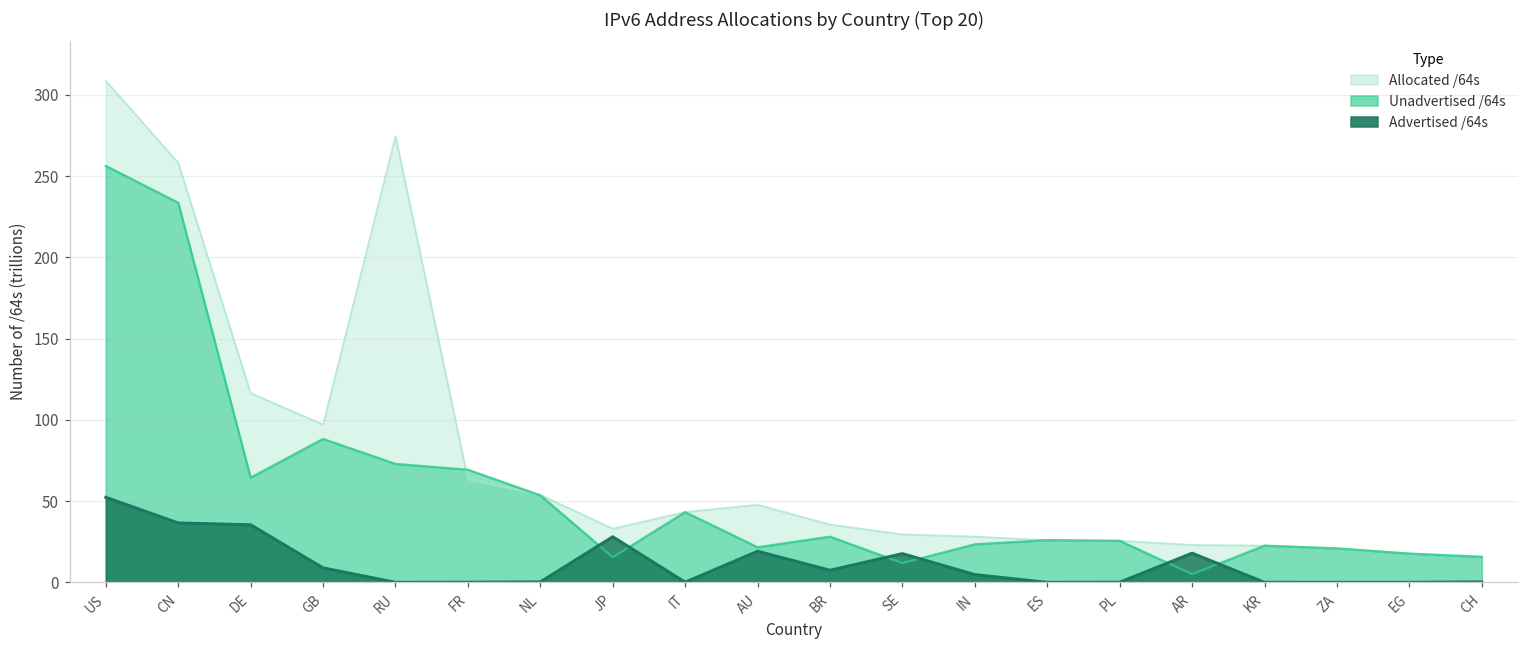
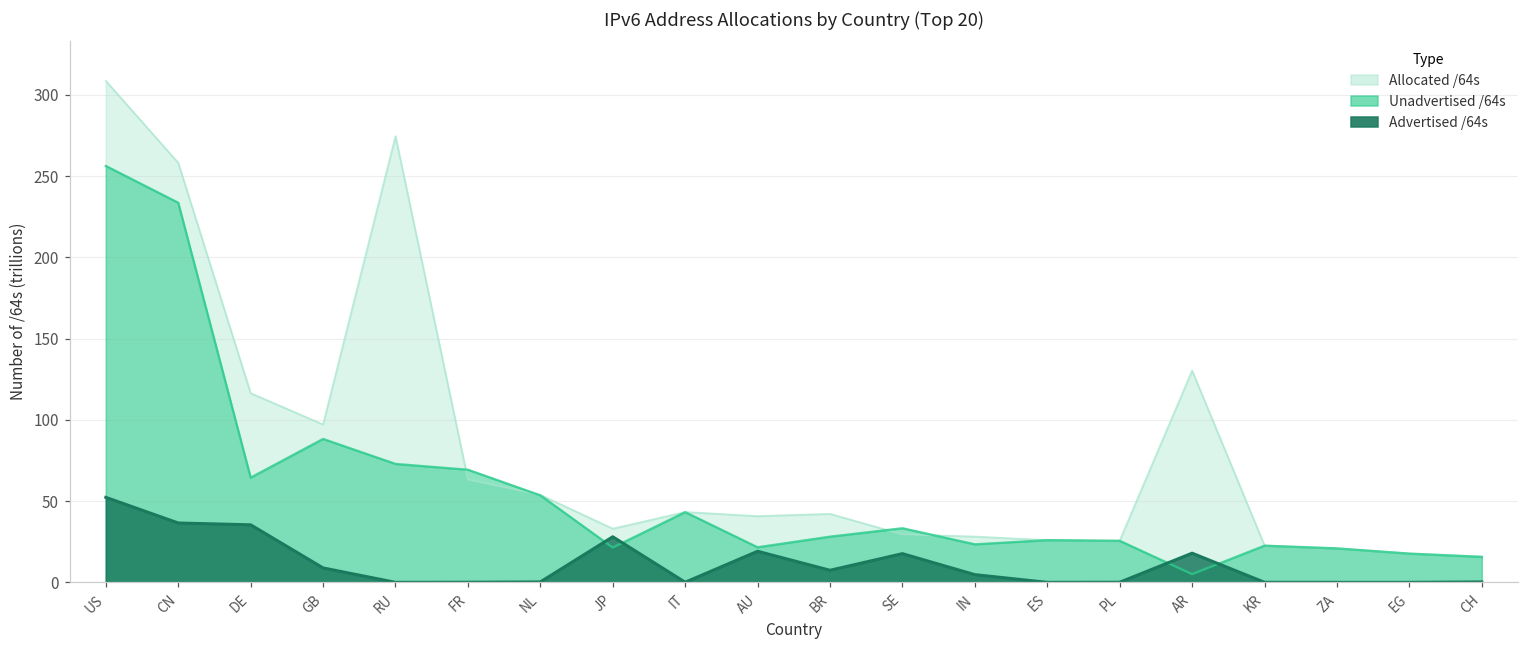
Unadvertised /64s, JP: 15 -> 21
Allocated /64s, AU: 48 -> 41
Allocated /64s, BR: 36 -> 42
Unadvertised /64s, SE: 12 -> 33
Allocated /64s, AR: 23 -> 130
